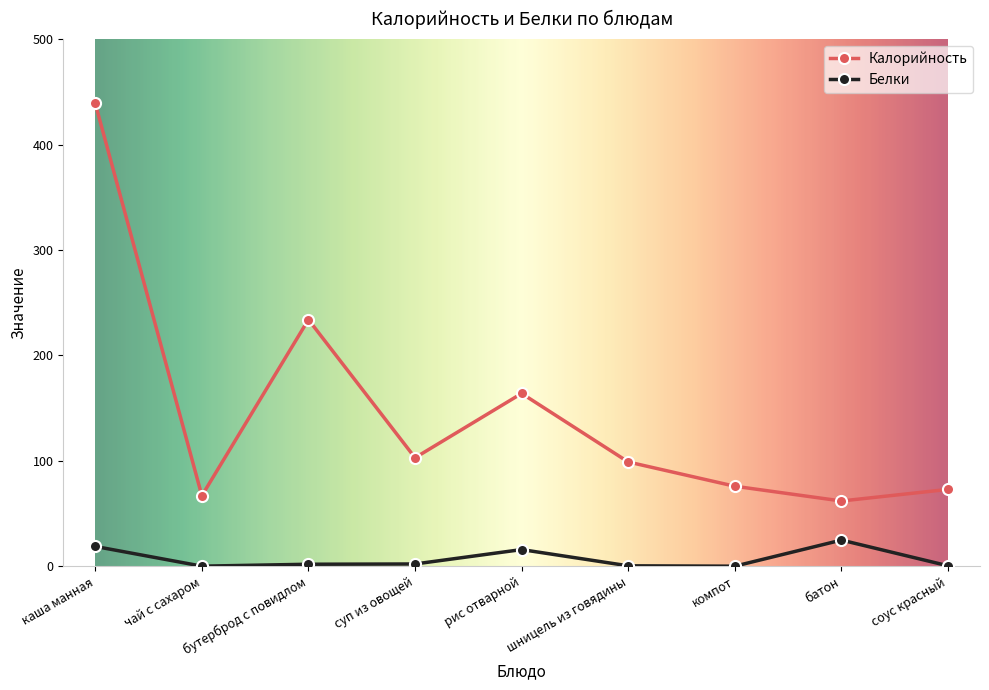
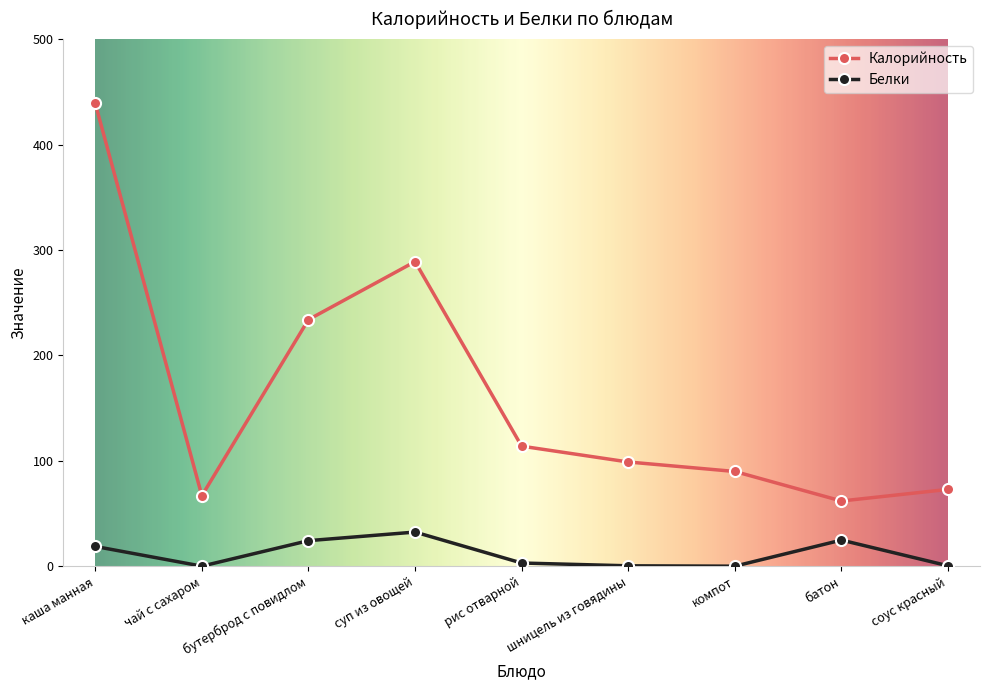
Белки, бутерброд с повидлом: 2 -> 24
Калорийность, суп из овощей: 103 -> 289
Белки, суп из овощей: 2 -> 33
Калорийность, рис отварной: 164 -> 114
Белки, рис отварной: 16 -> 3
Калорийность, компот: 76 -> 90
